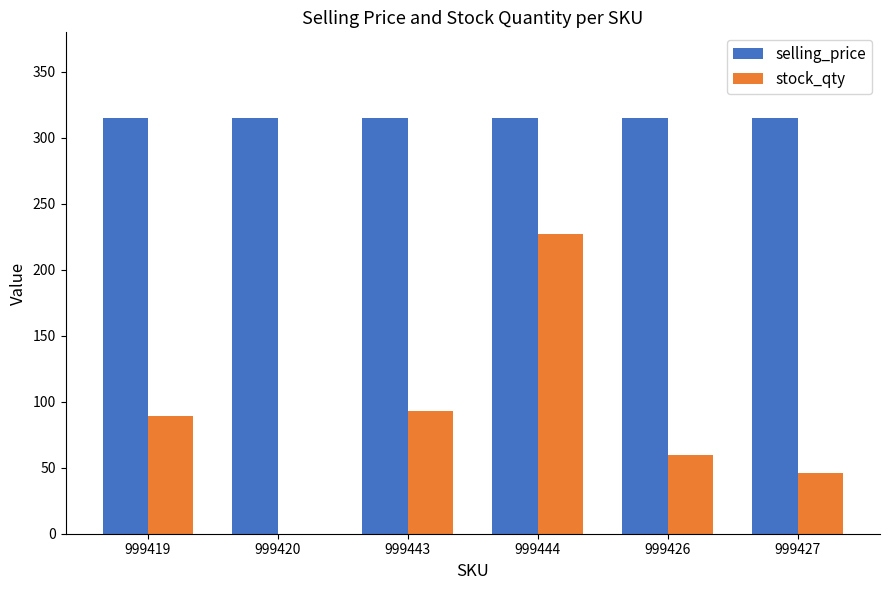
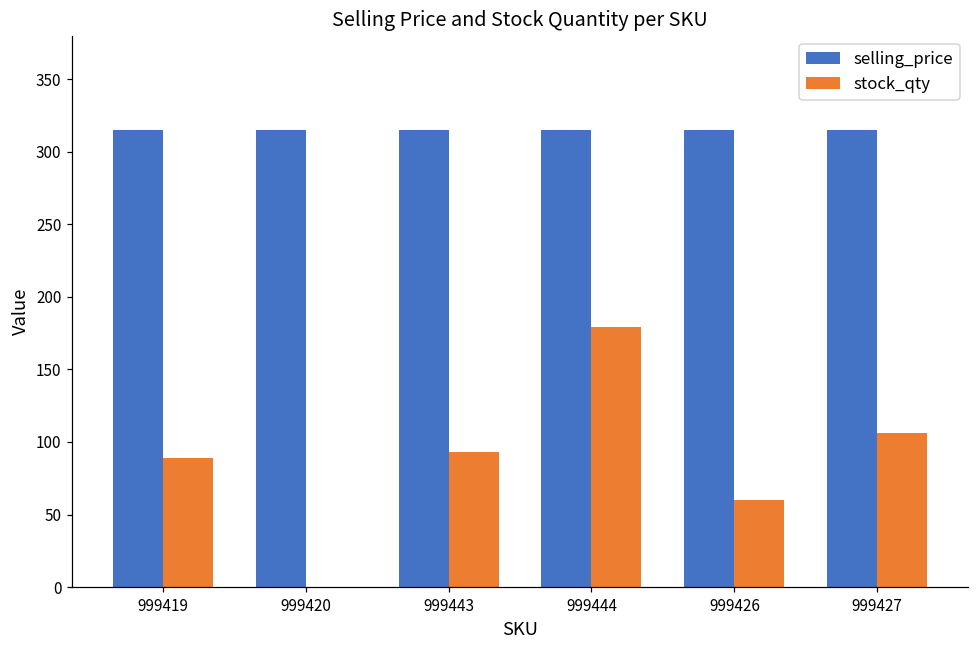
stock_qty, 999444: 227 -> 179
stock_qty, 999427: 46 -> 106
